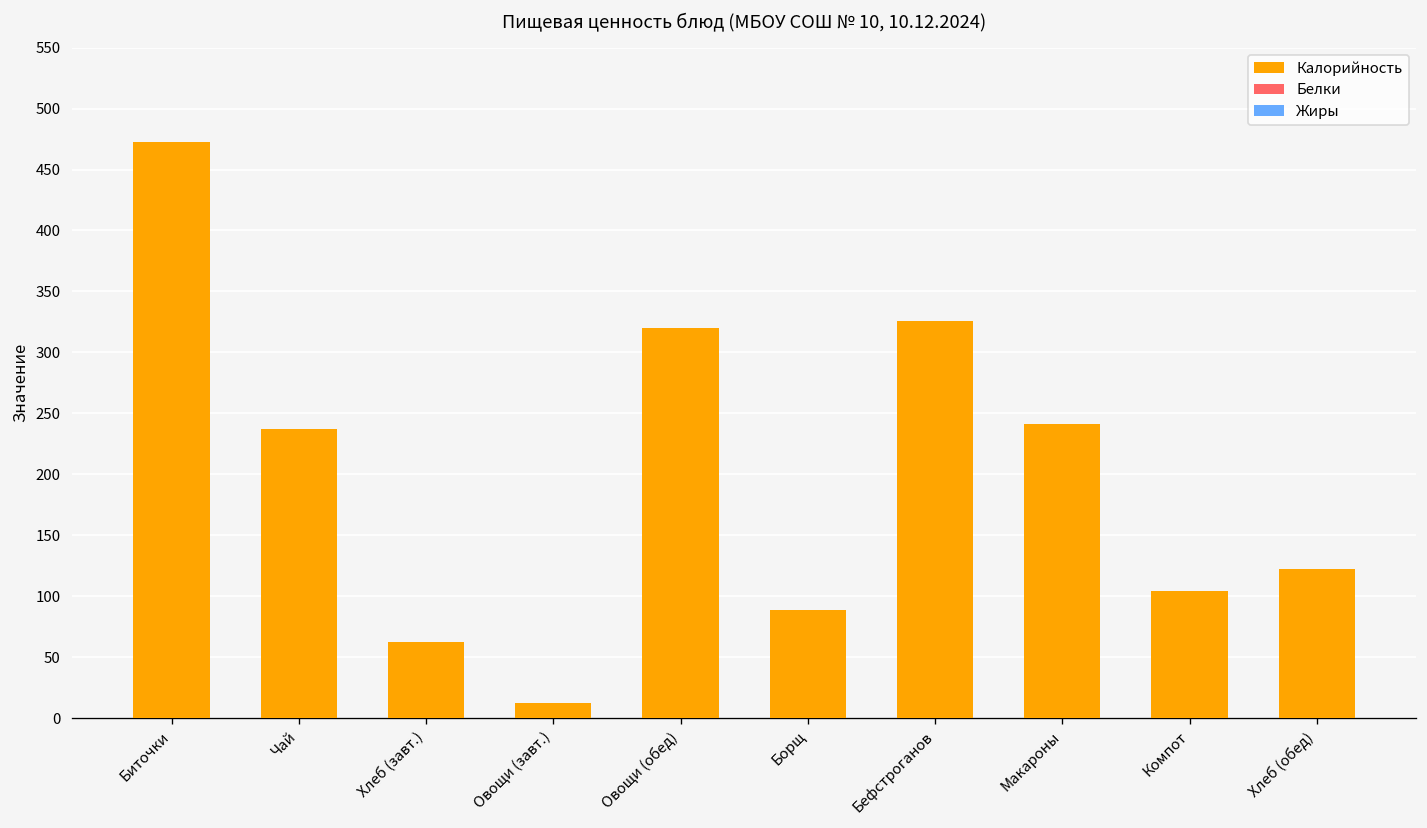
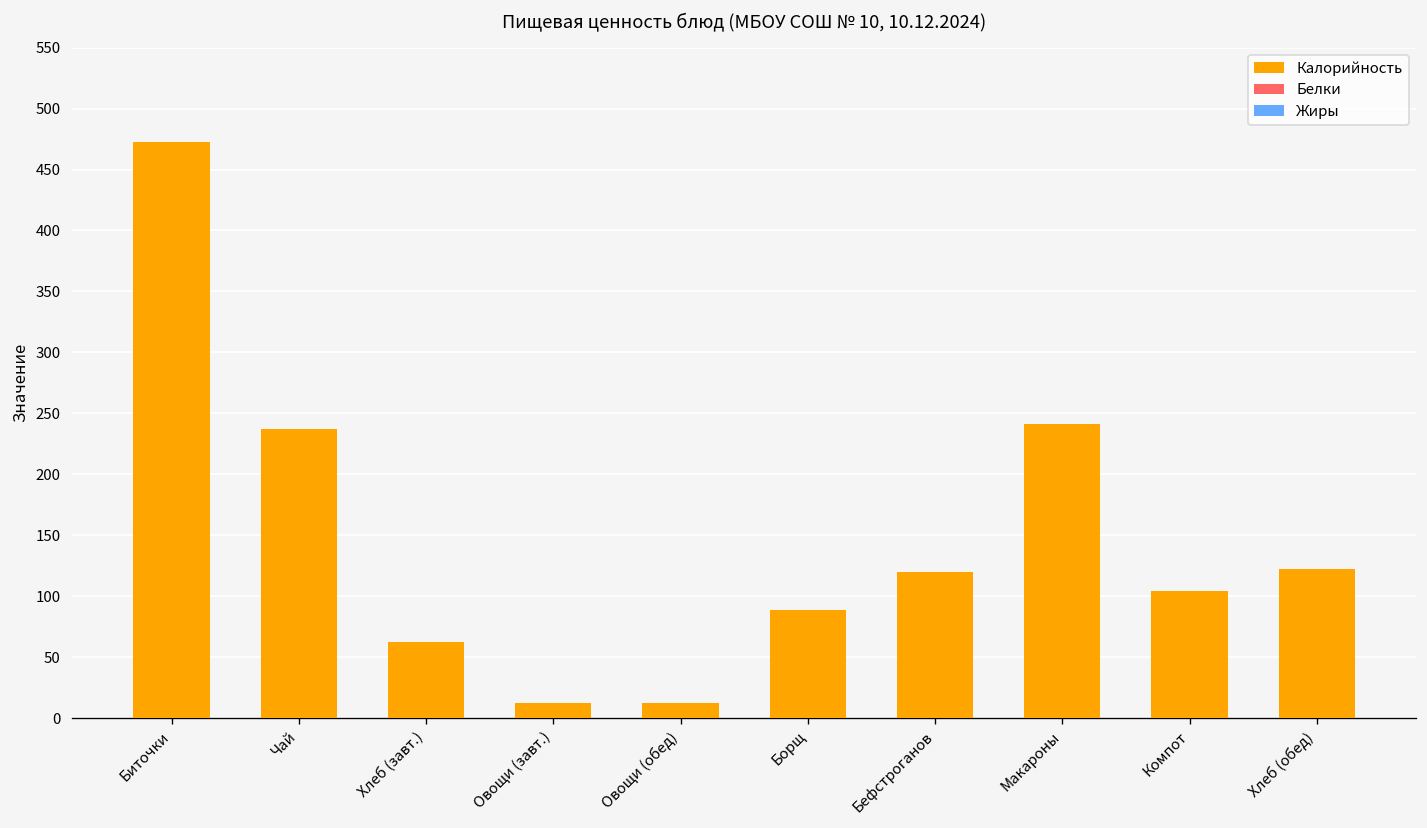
Калорийность, Овощи (обед): 320 -> 12
Калорийность, Бефстроганов: 326 -> 120
